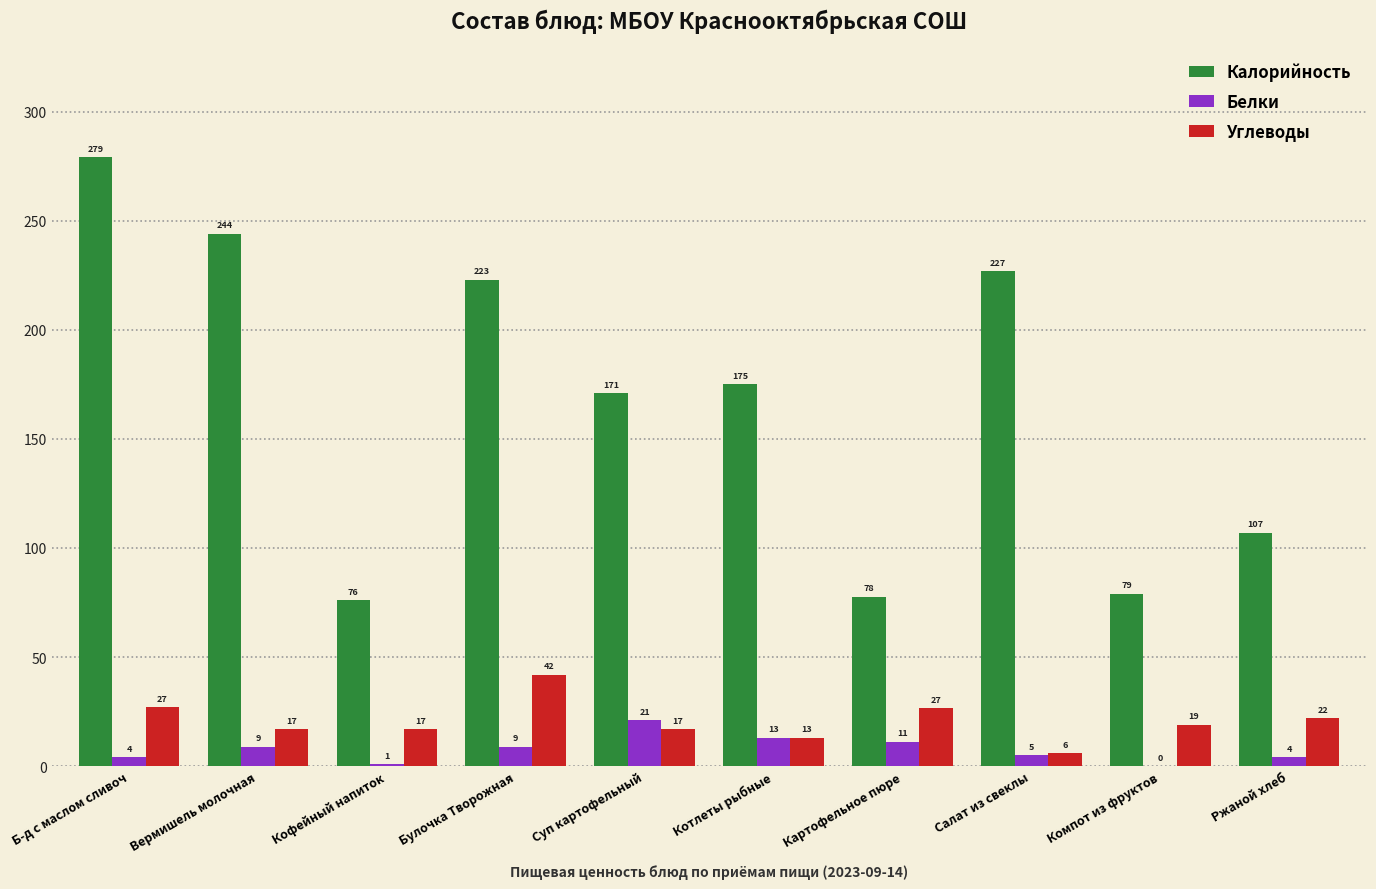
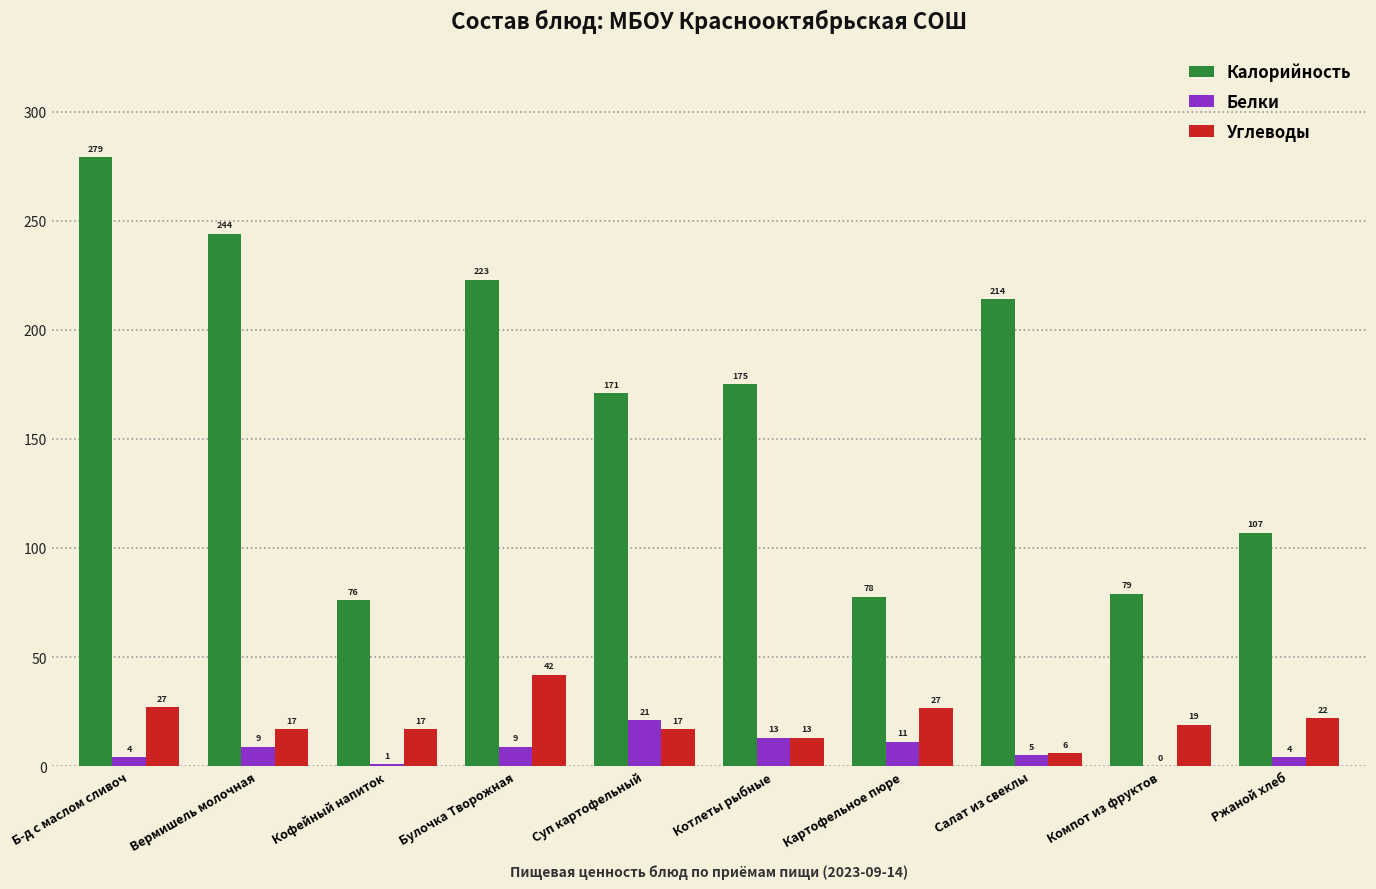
Калорийность, Салат из свеклы: 227 -> 214
